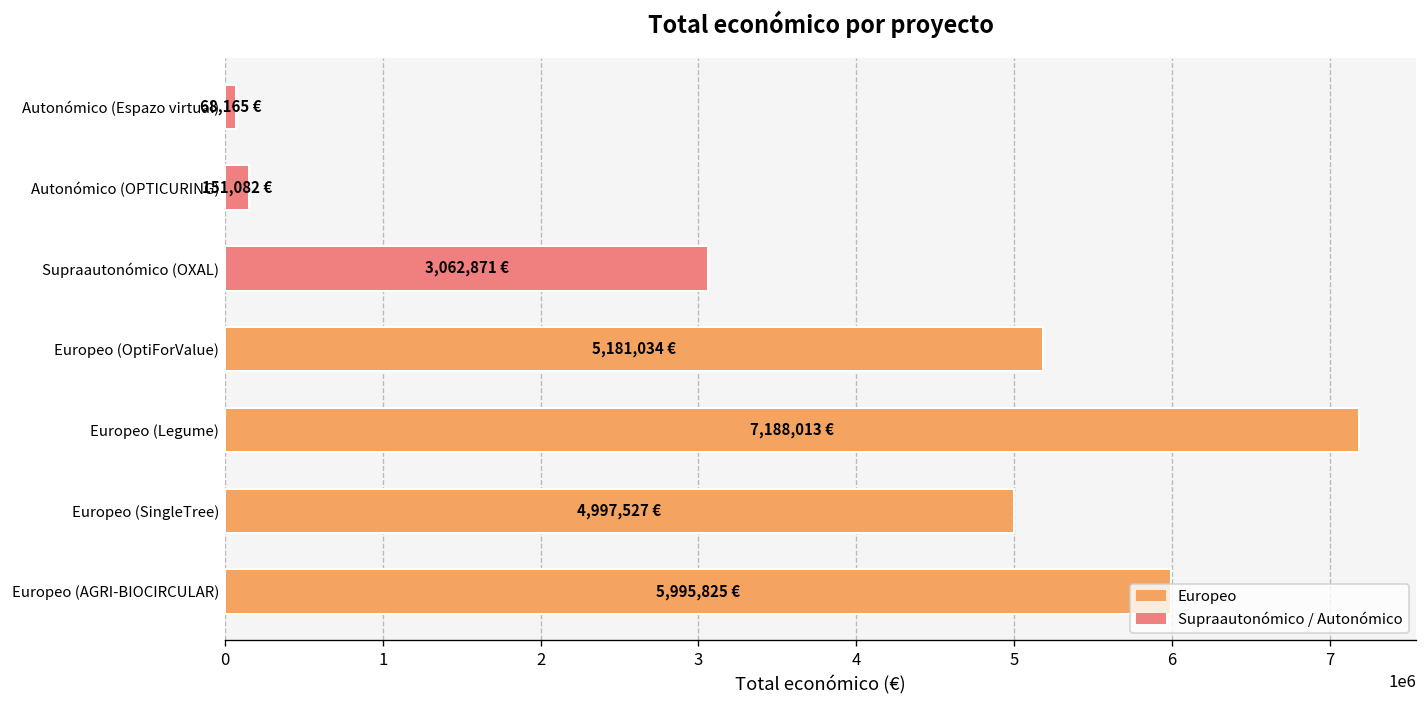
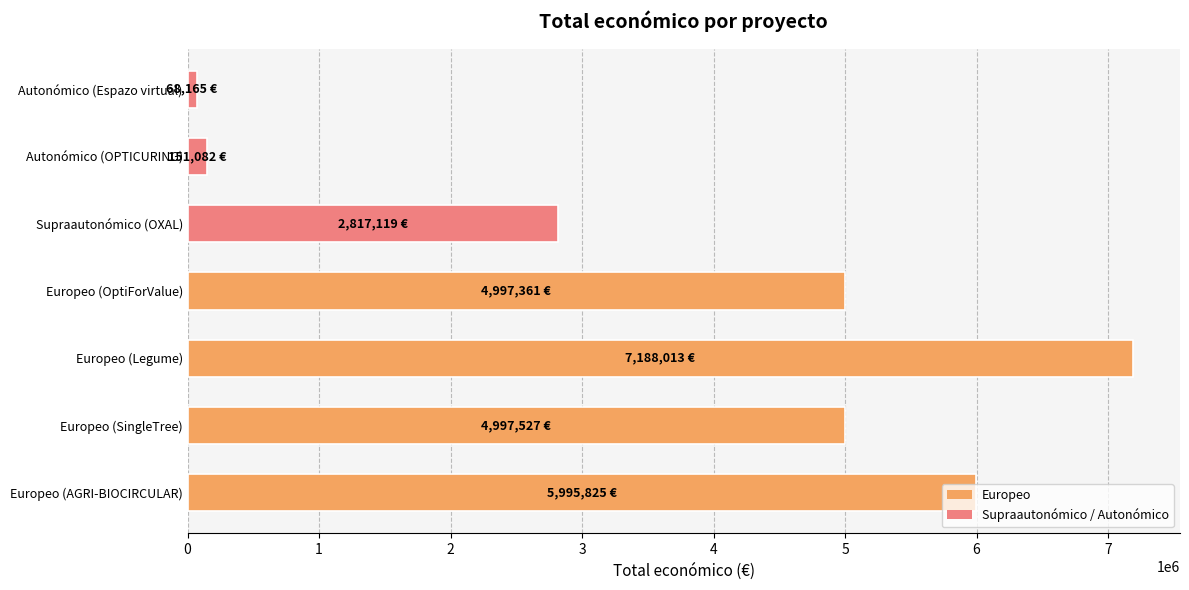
Supraautonómico (OXAL): 3,062,871 -> 2,817,119
Europeo (OptiForValue): 5,181,034 -> 4,997,361
